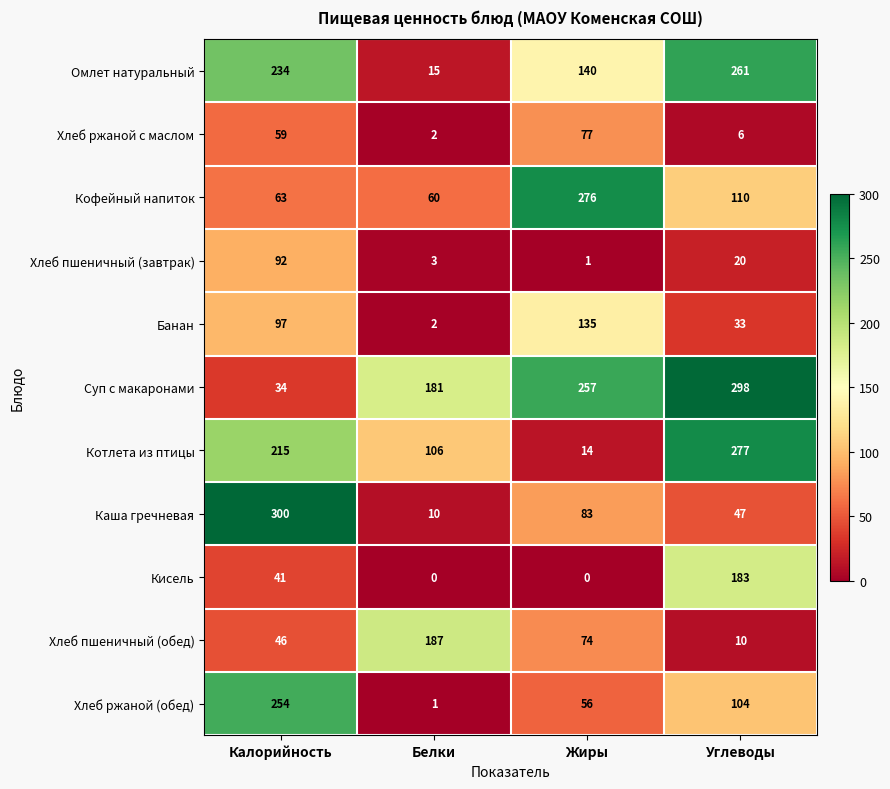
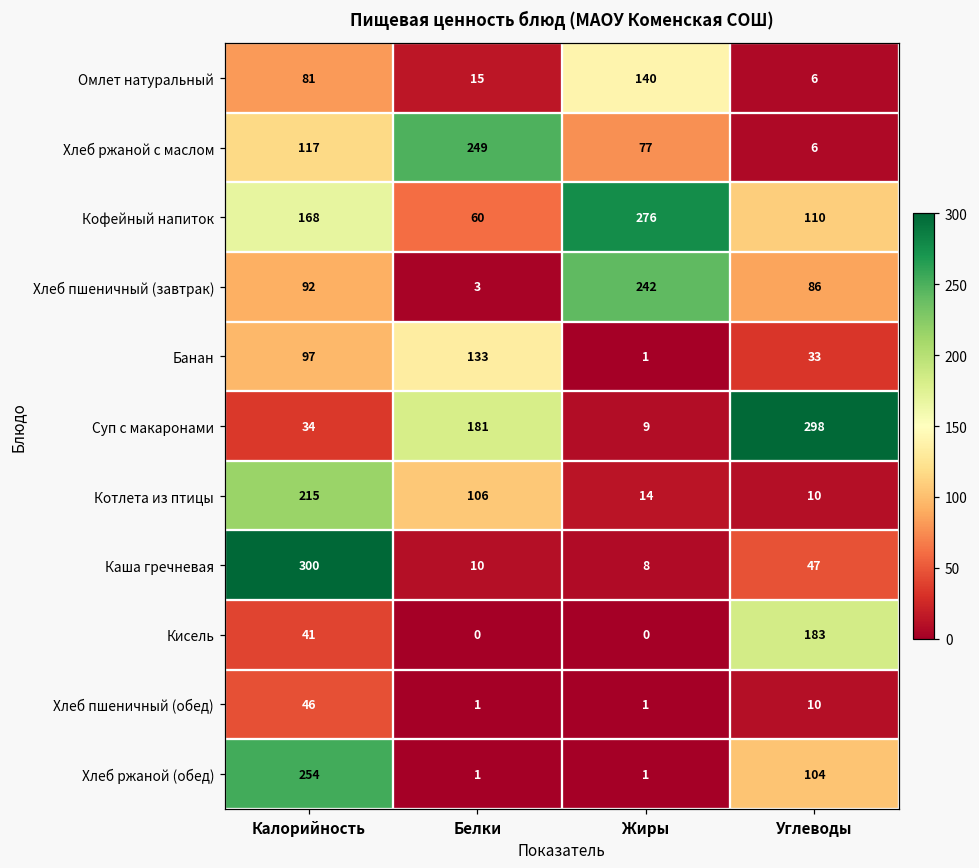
Омлет натуральный, Калорийность: 234 -> 81
Омлет натуральный, Углеводы: 261 -> 6
Хлеб ржаной с маслом, Калорийность: 59 -> 117
Хлеб ржаной с маслом, Белки: 2 -> 249
Кофейный напиток, Калорийность: 63 -> 168
Хлеб пшеничный (завтрак), Жиры: 1 -> 242
Хлеб пшеничный (завтрак), Углеводы: 20 -> 86
Банан, Белки: 2 -> 133
Банан, Жиры: 135 -> 1
Суп с макаронами, Жиры: 257 -> 9
Котлета из птицы, Углеводы: 277 -> 10
Каша гречневая, Жиры: 83 -> 8
Хлеб пшеничный (обед), Белки: 187 -> 1
Хлеб пшеничный (обед), Жиры: 74 -> 1
Хлеб ржаной (обед), Жиры: 56 -> 1
